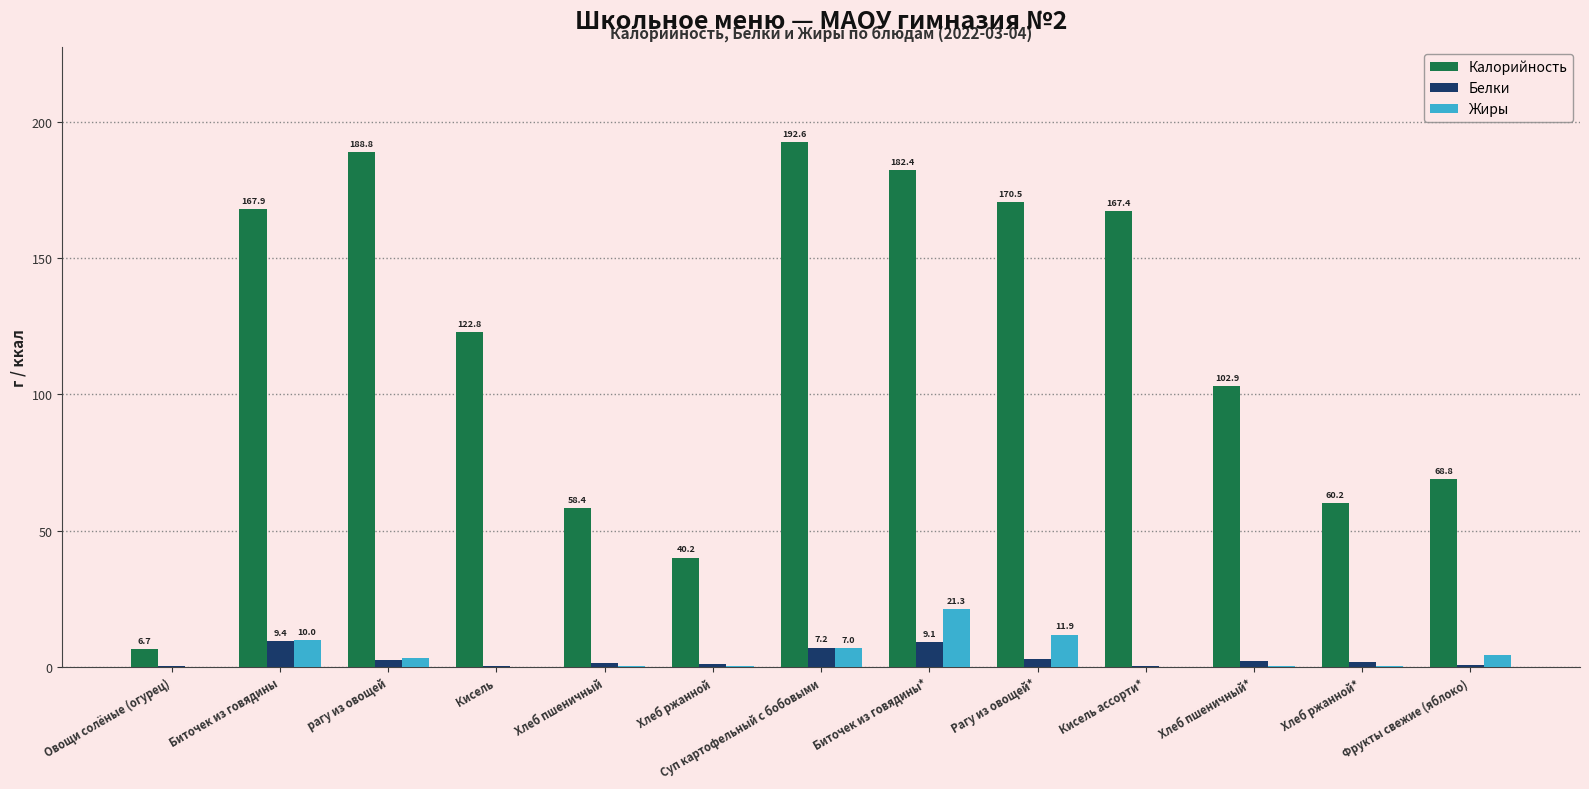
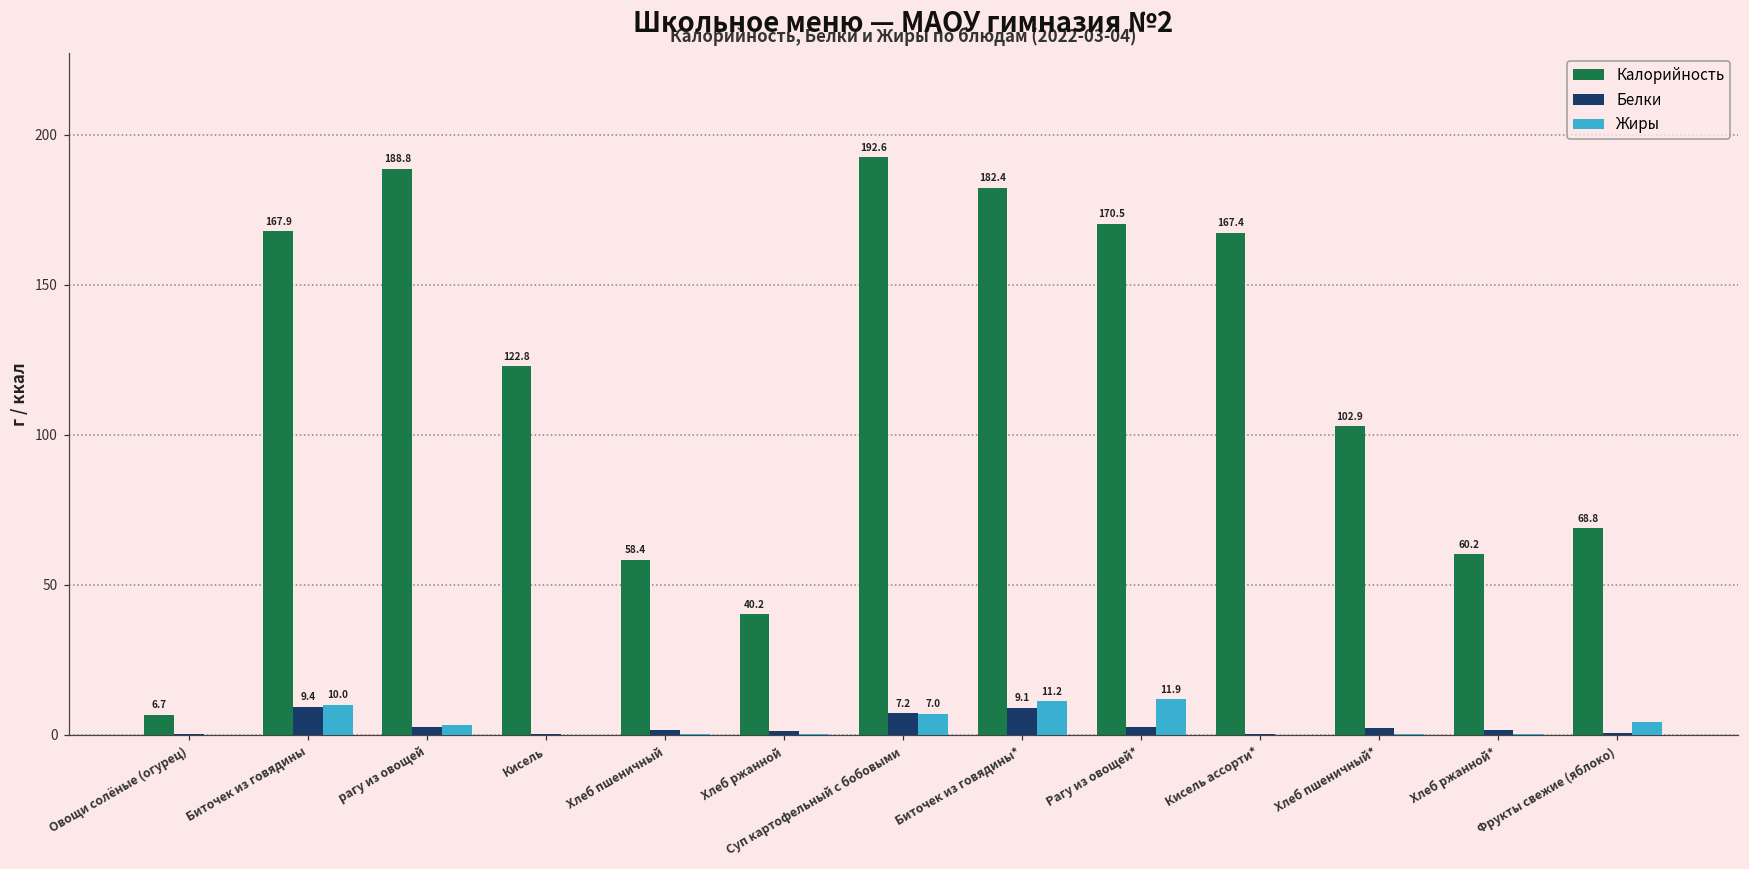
Жиры, Биточек из говядины*: 21.3 -> 11.2
